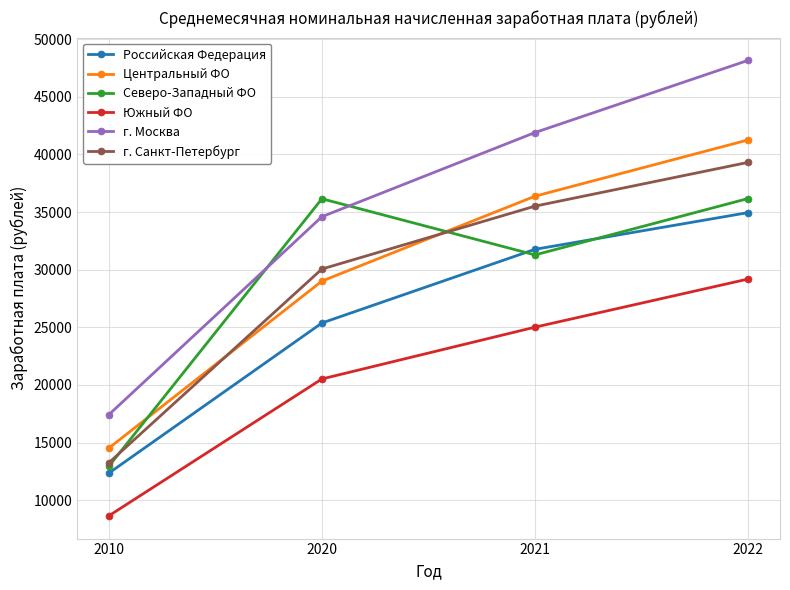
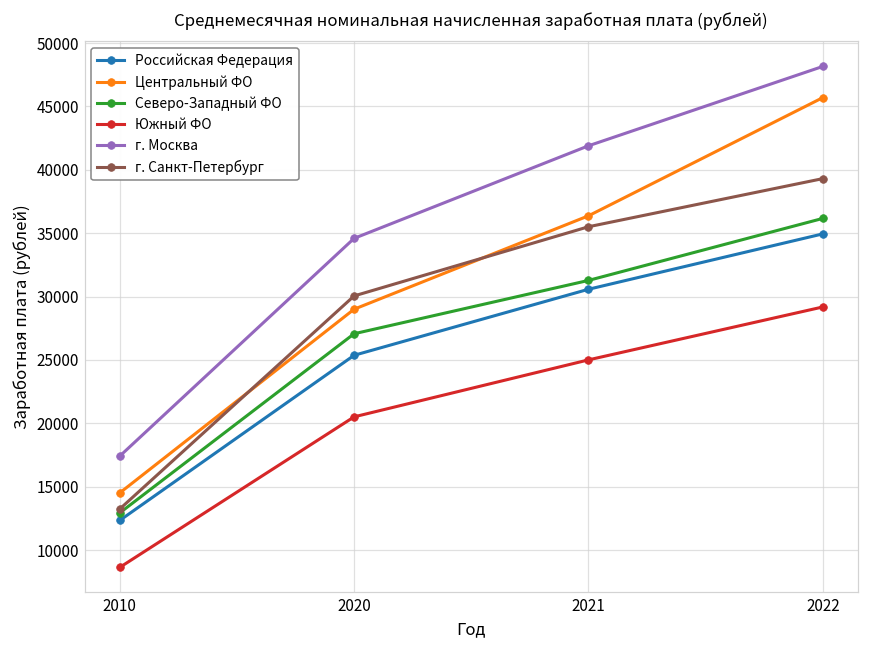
Северо-Западный ФО, 2020: 36200 -> 27100
Российская Федерация, 2021: 31800 -> 30600
Центральный ФО, 2022: 41300 -> 45700
